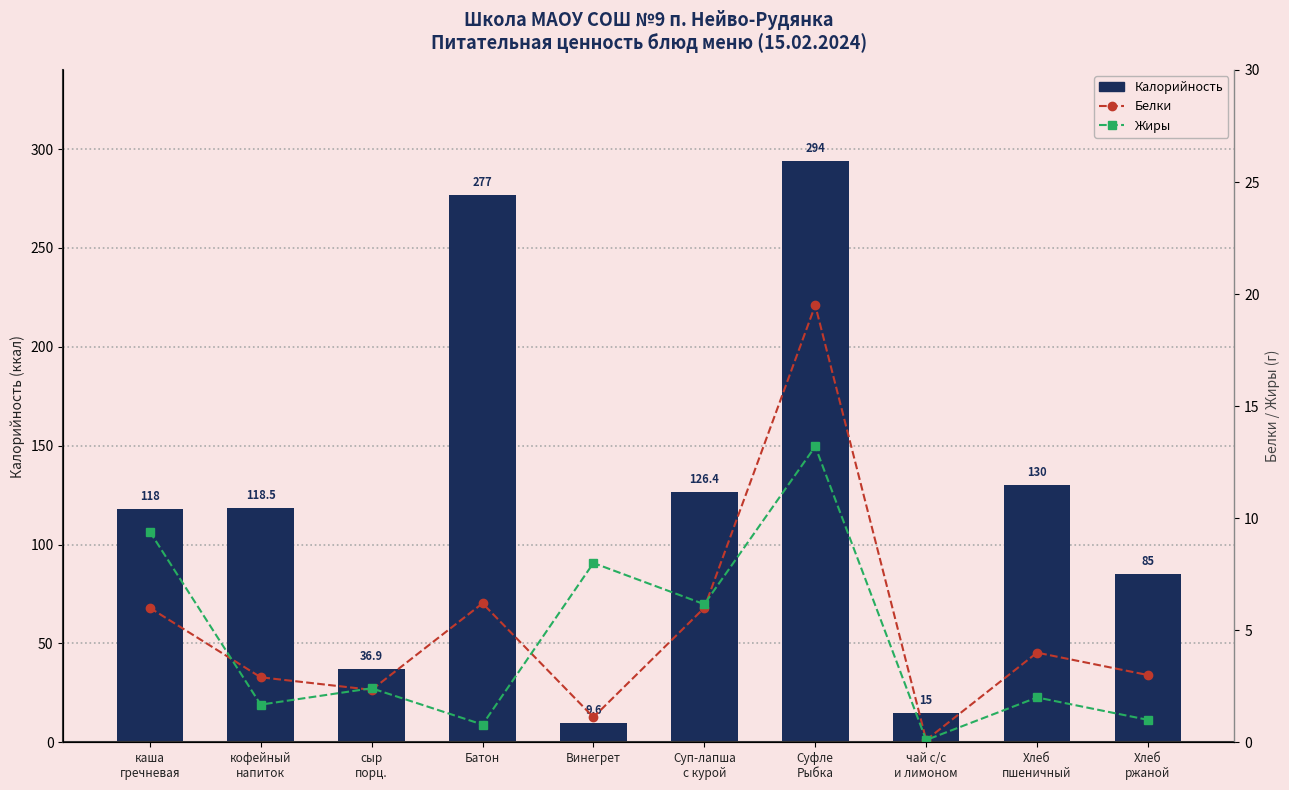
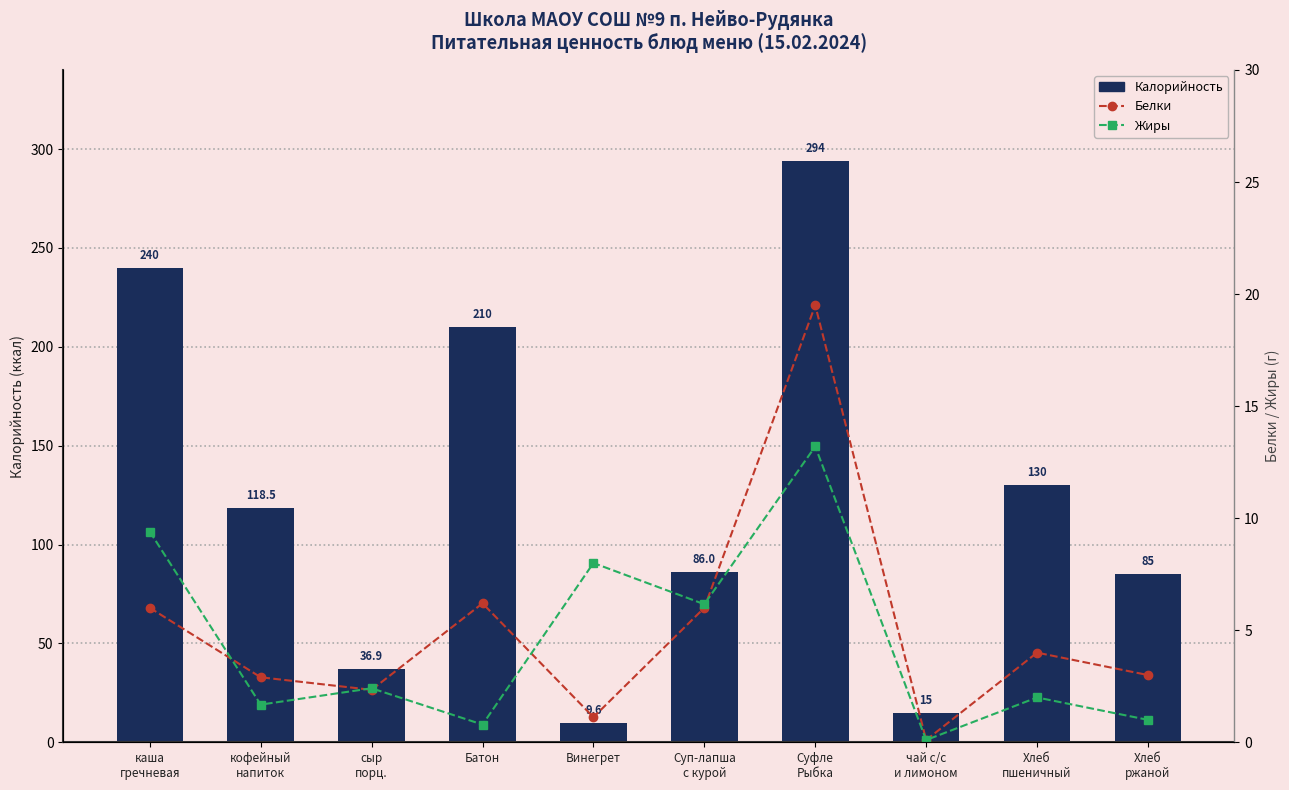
Калорийность, каша гречневая: 118 -> 240
Калорийность, Батон: 277 -> 210
Калорийность, Суп-лапша с курой: 126.4 -> 86.0
